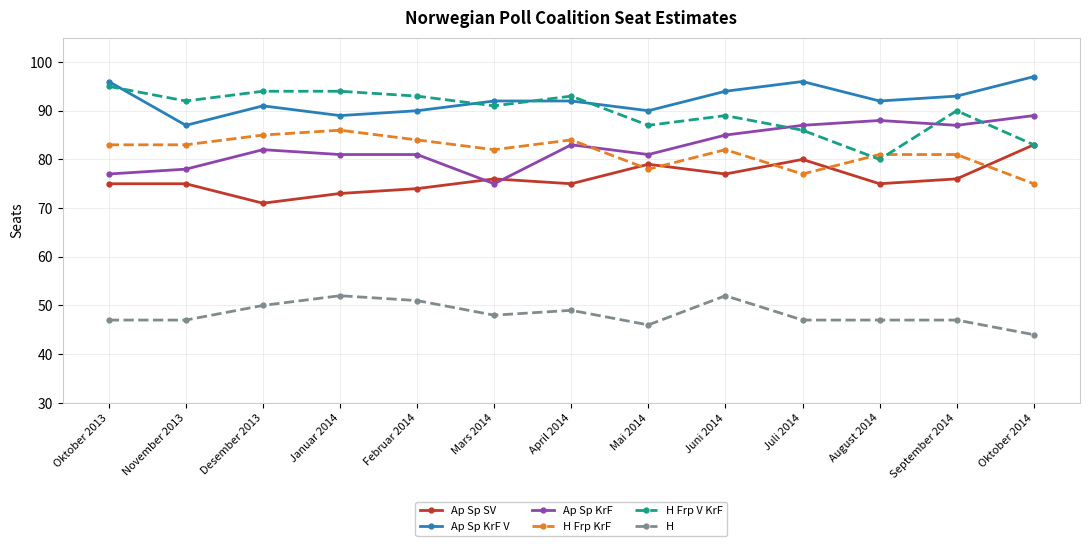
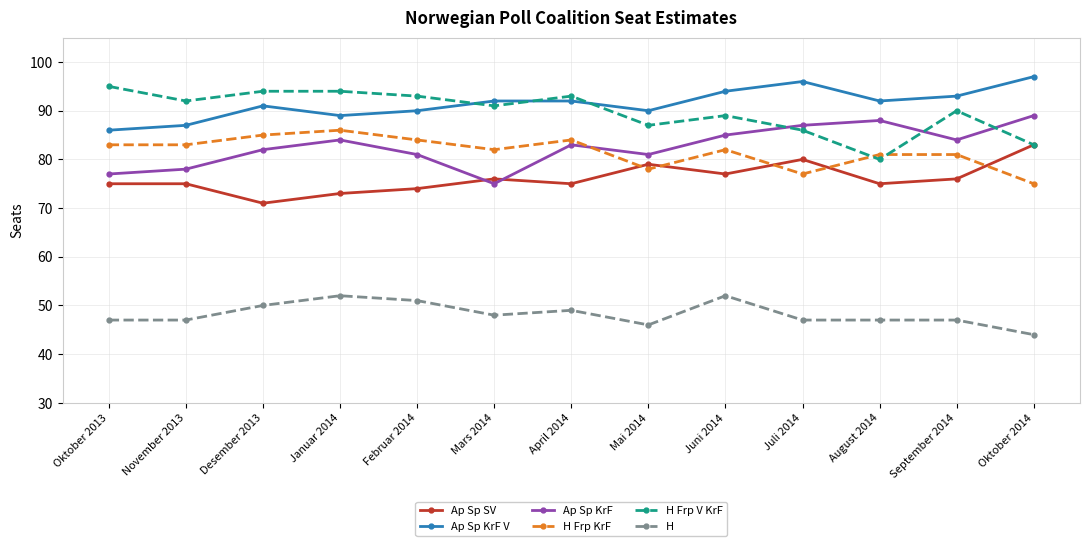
Ap Sp KrF V, Oktober 2013: 96 -> 86
Ap Sp KrF, Januar 2014: 81 -> 84
Ap Sp KrF, September 2014: 87 -> 84
